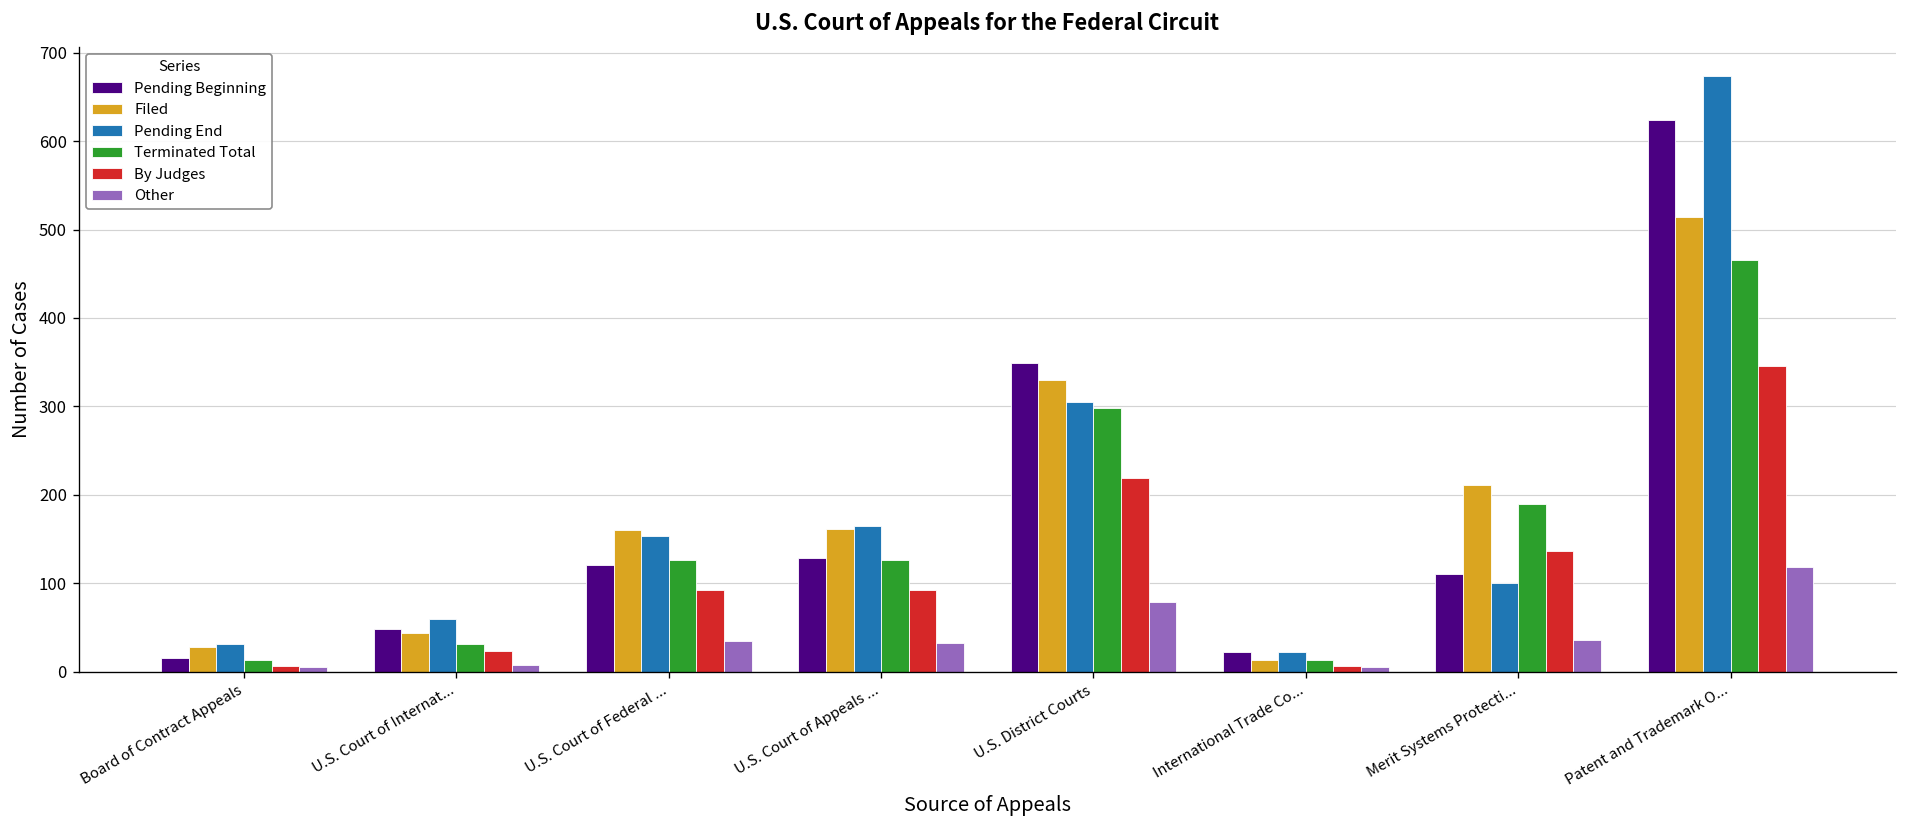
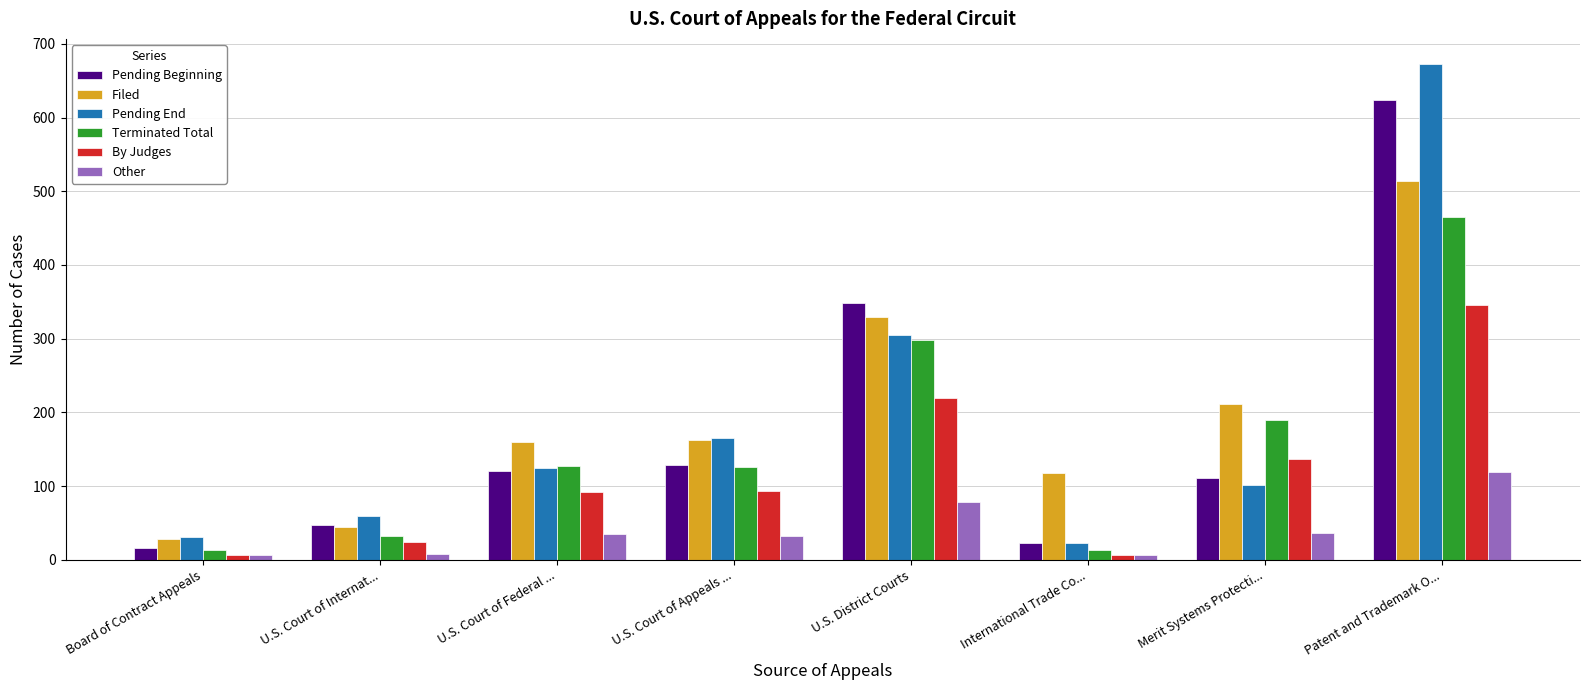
Pending End, U.S. Court of Federal ...: 150 -> 120
Filed, International Trade Co...: 10 -> 120
